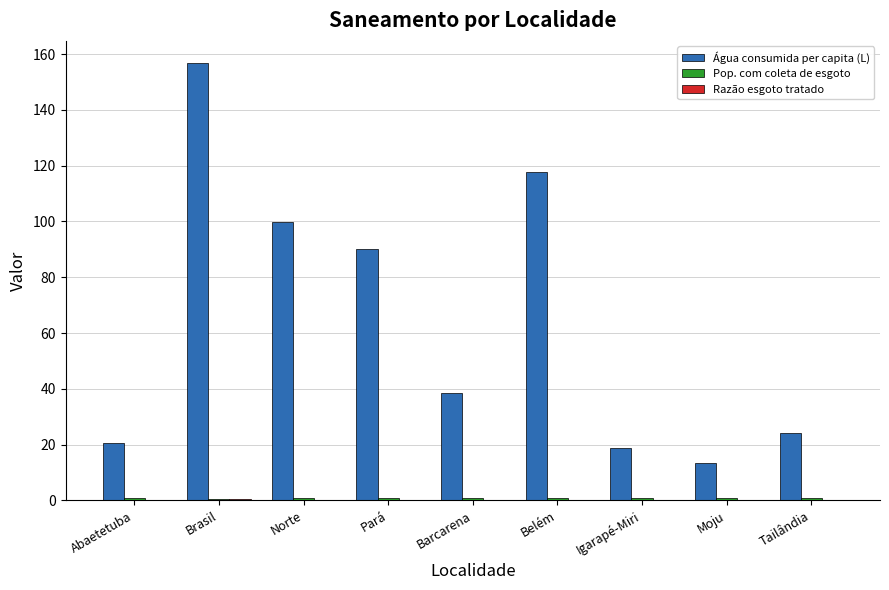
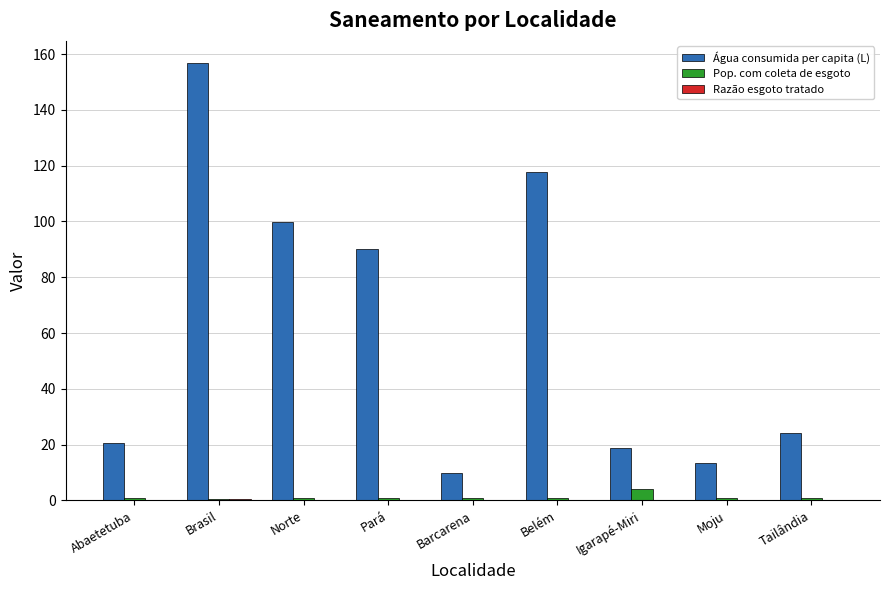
Água consumida per capita (L), Barcarena: 38 -> 10
Pop. com coleta de esgoto, Igarapé-Miri: 1 -> 4
